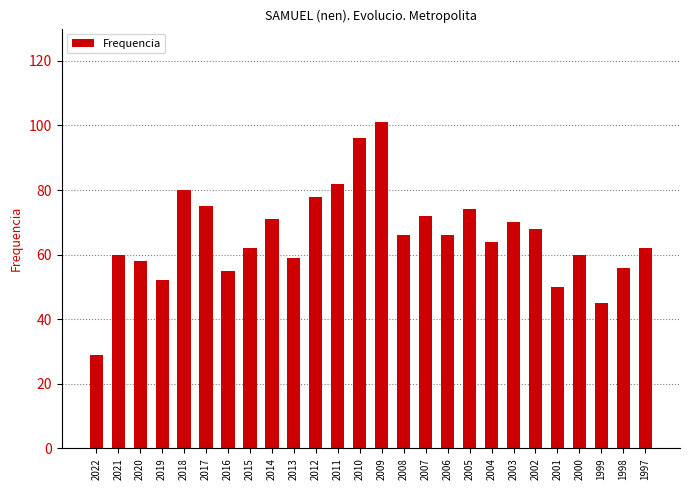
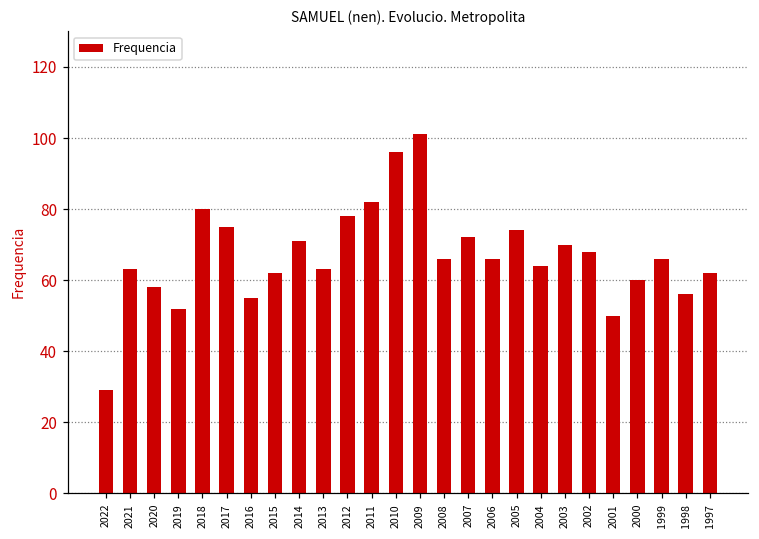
2021: 60 -> 63
2013: 59 -> 63
1999: 45 -> 66
